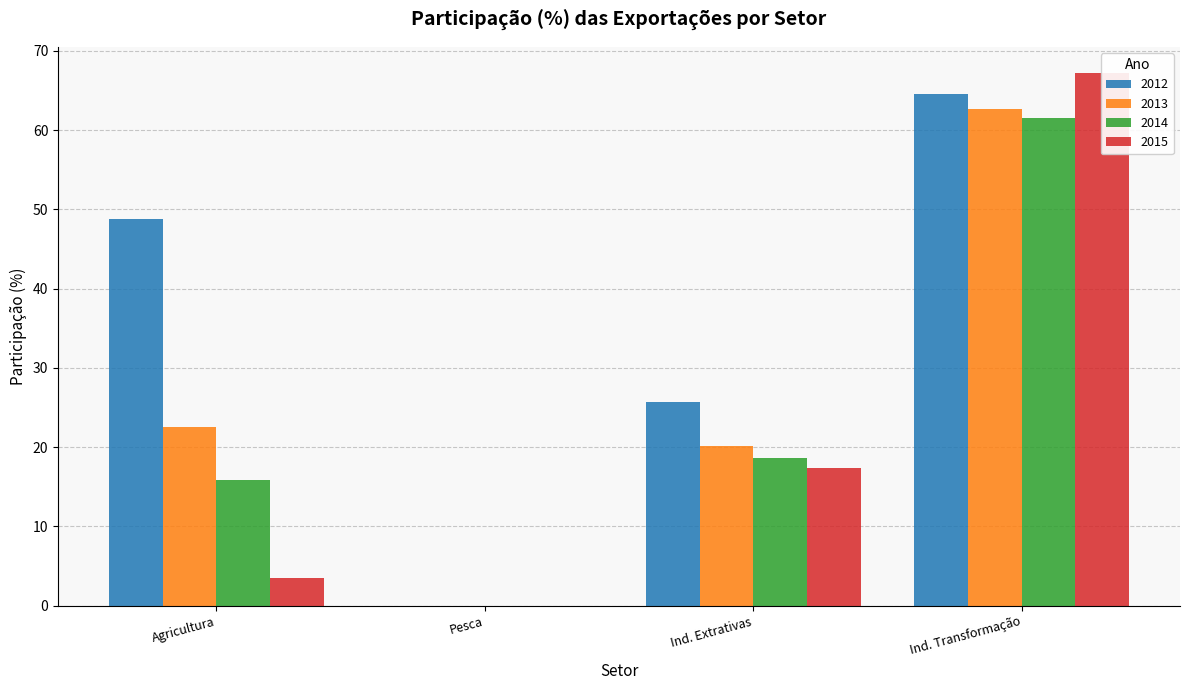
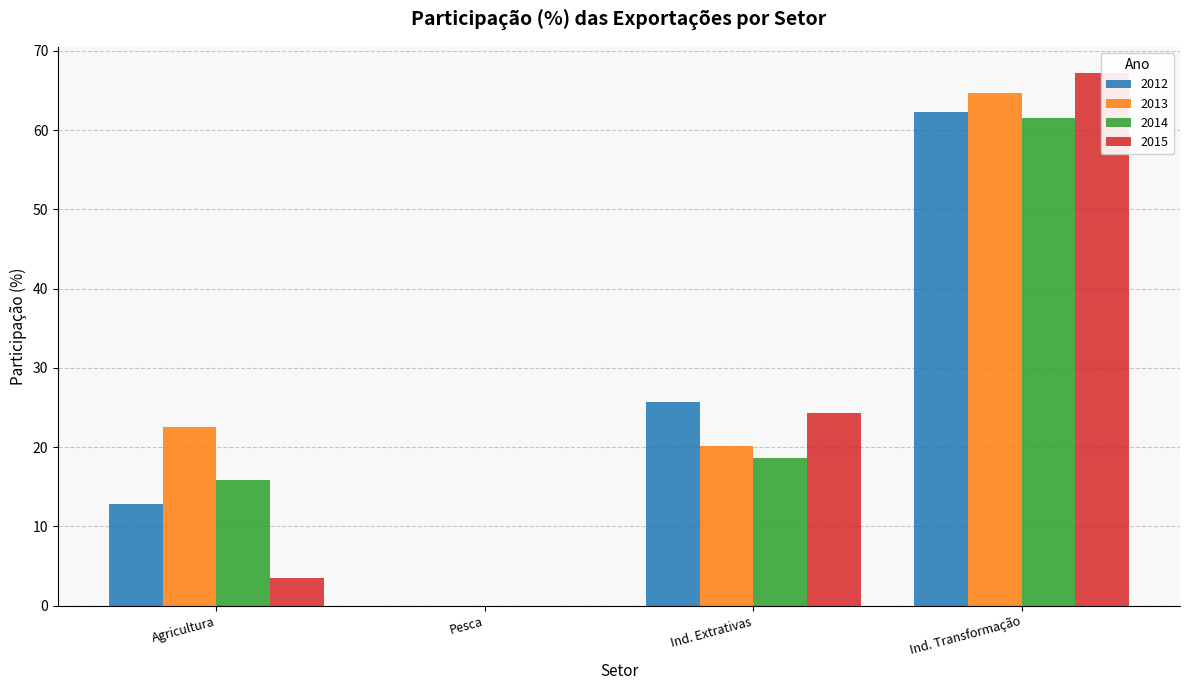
2012, Agricultura: 49 -> 13
2015, Ind. Extrativas: 17 -> 24
2012, Ind. Transformação: 65 -> 62
2013, Ind. Transformação: 63 -> 65
